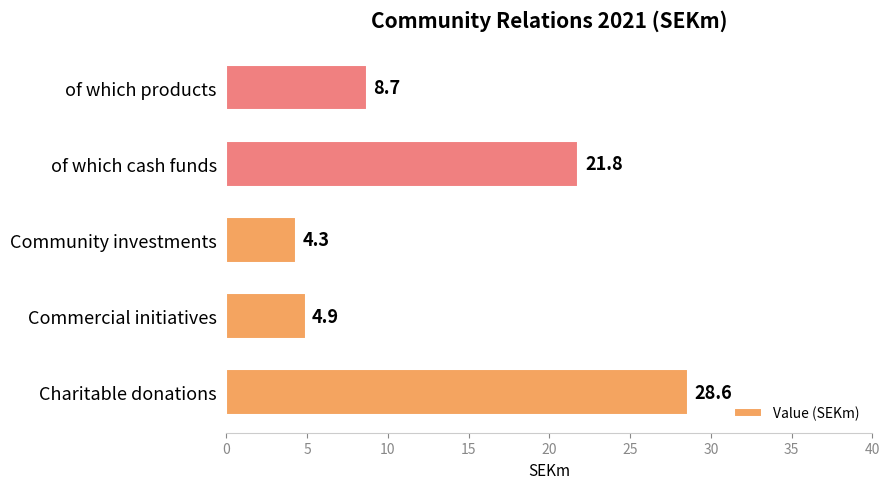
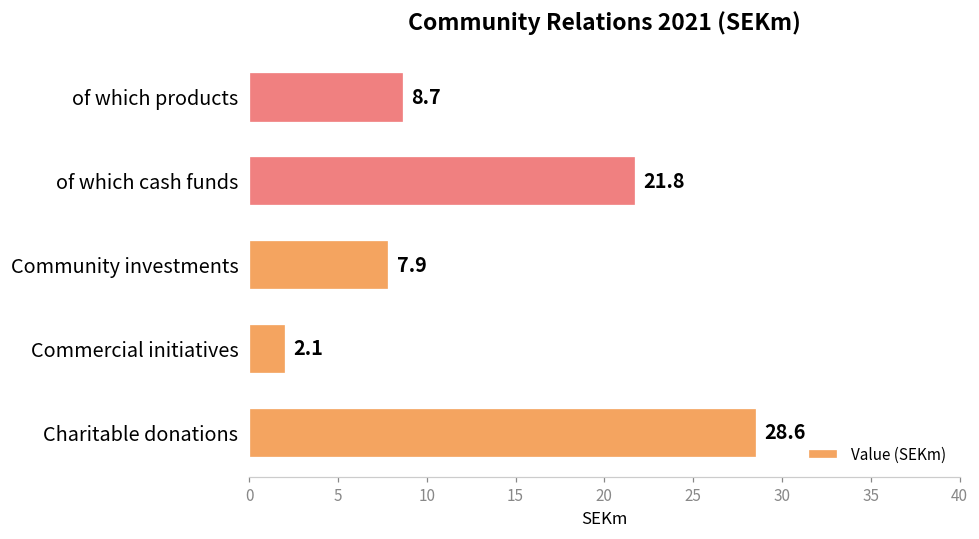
Community investments: 4.3 -> 7.9
Commercial initiatives: 4.9 -> 2.1
